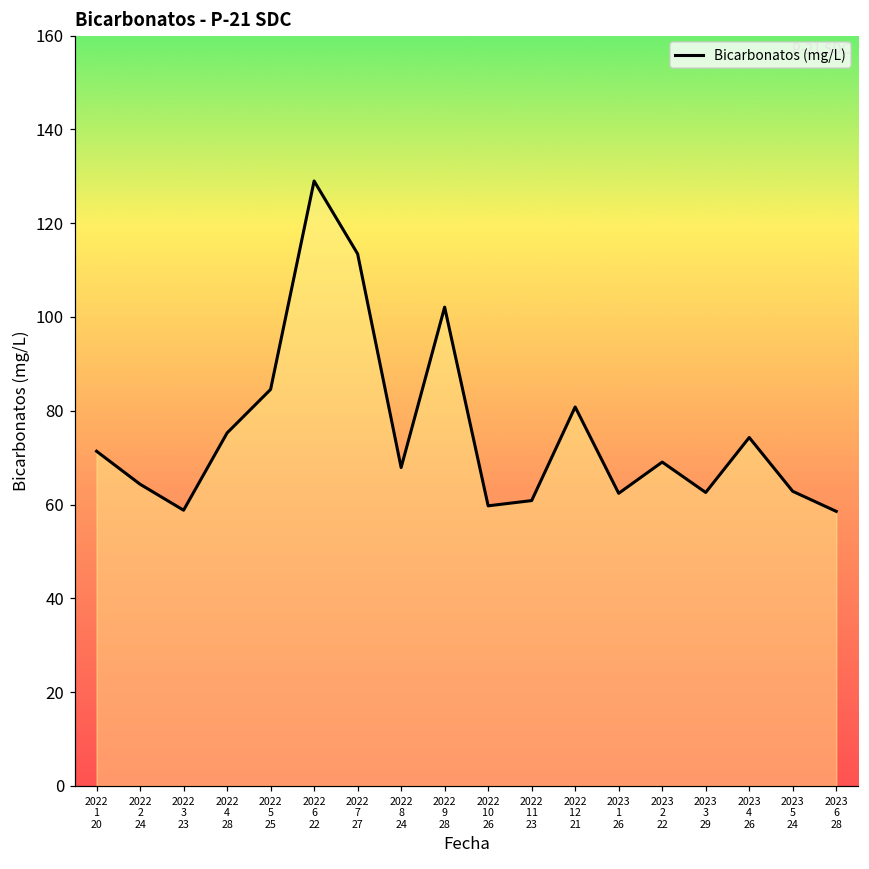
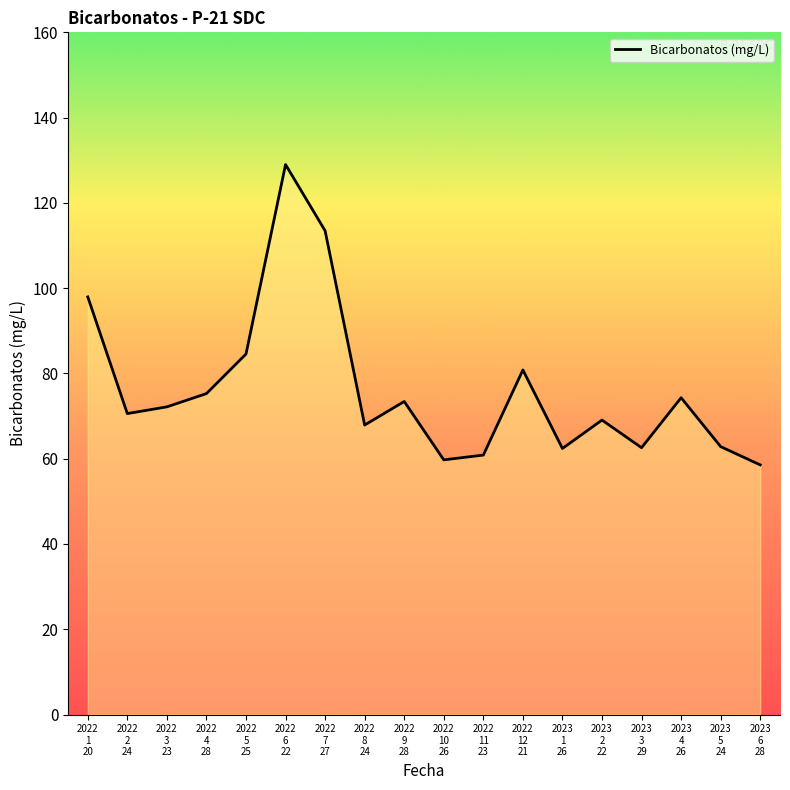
2022 1 20: 71 -> 98
2022 2 24: 64 -> 71
2022 3 23: 59 -> 72
2022 9 28: 102 -> 73
